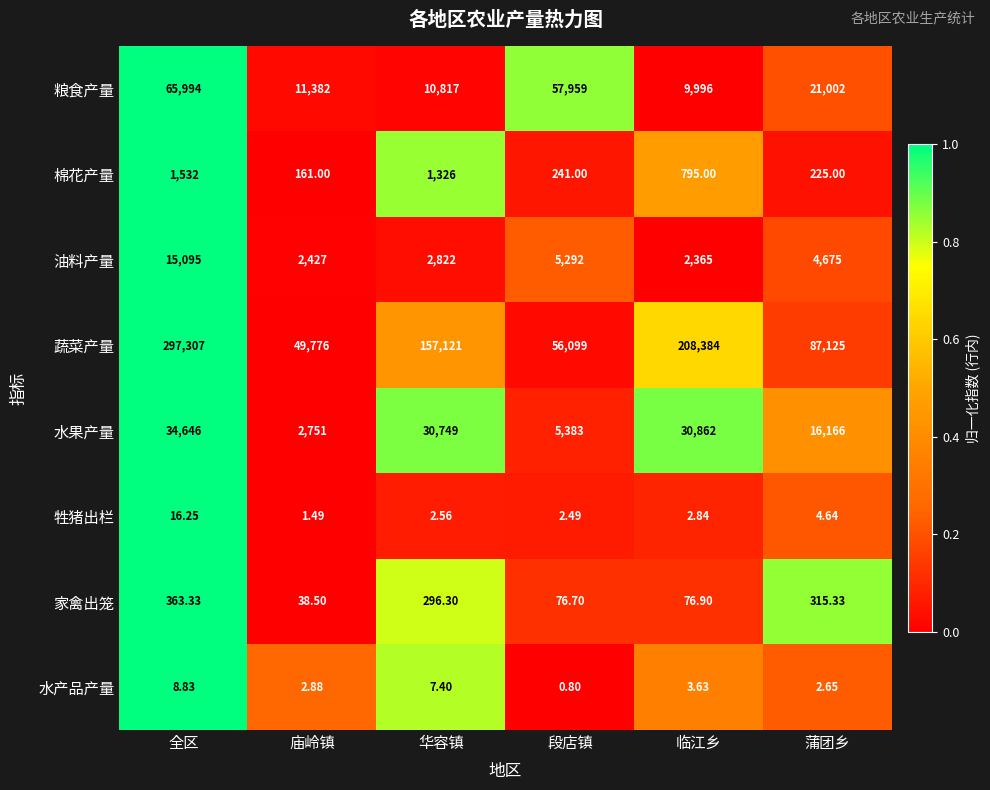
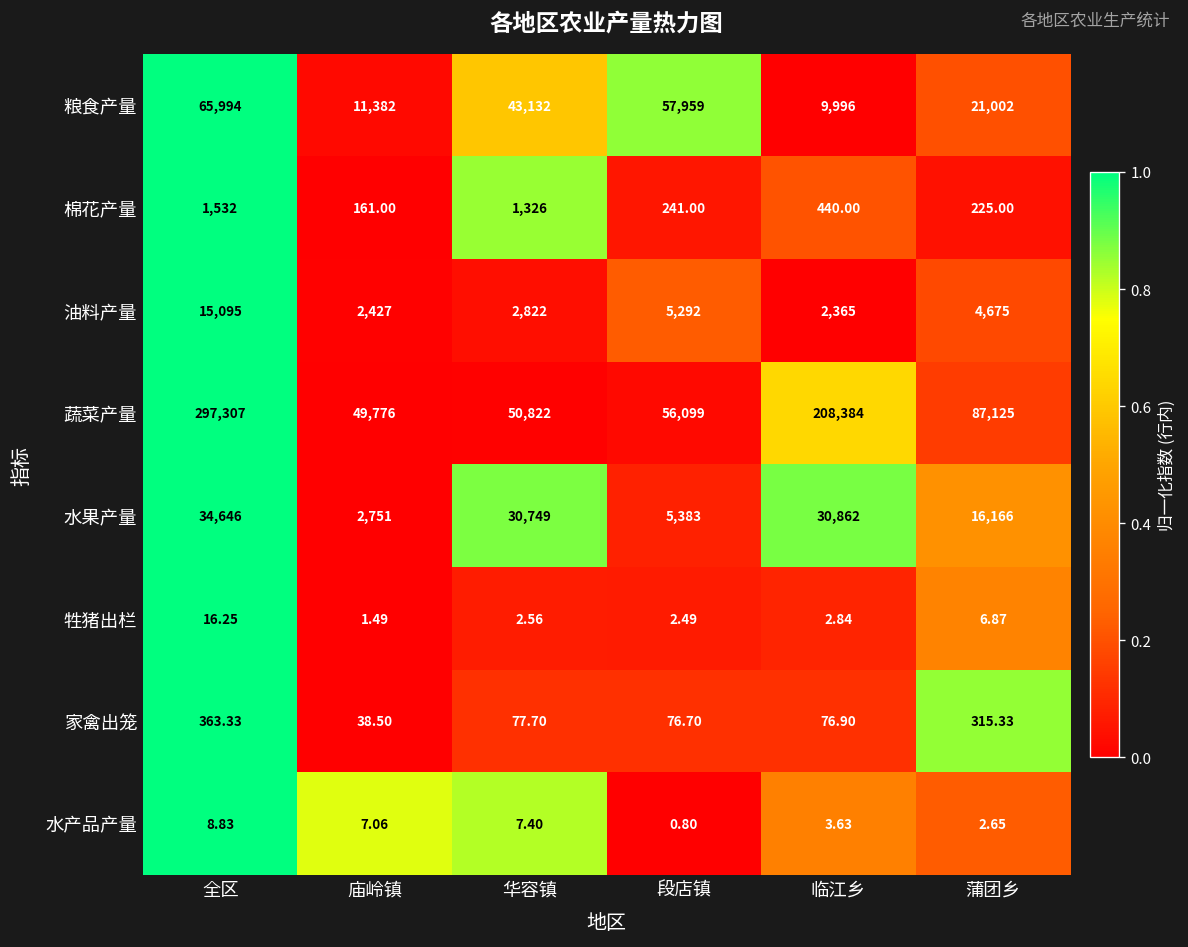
粮食产量, 华容镇: 10,817 -> 43,132
棉花产量, 临江乡: 795.00 -> 440.00
蔬菜产量, 华容镇: 157,121 -> 50,822
牲猪出栏, 蒲团乡: 4.64 -> 6.87
家禽出笼, 华容镇: 296.30 -> 77.70
水产品产量, 庙岭镇: 2.88 -> 7.06
